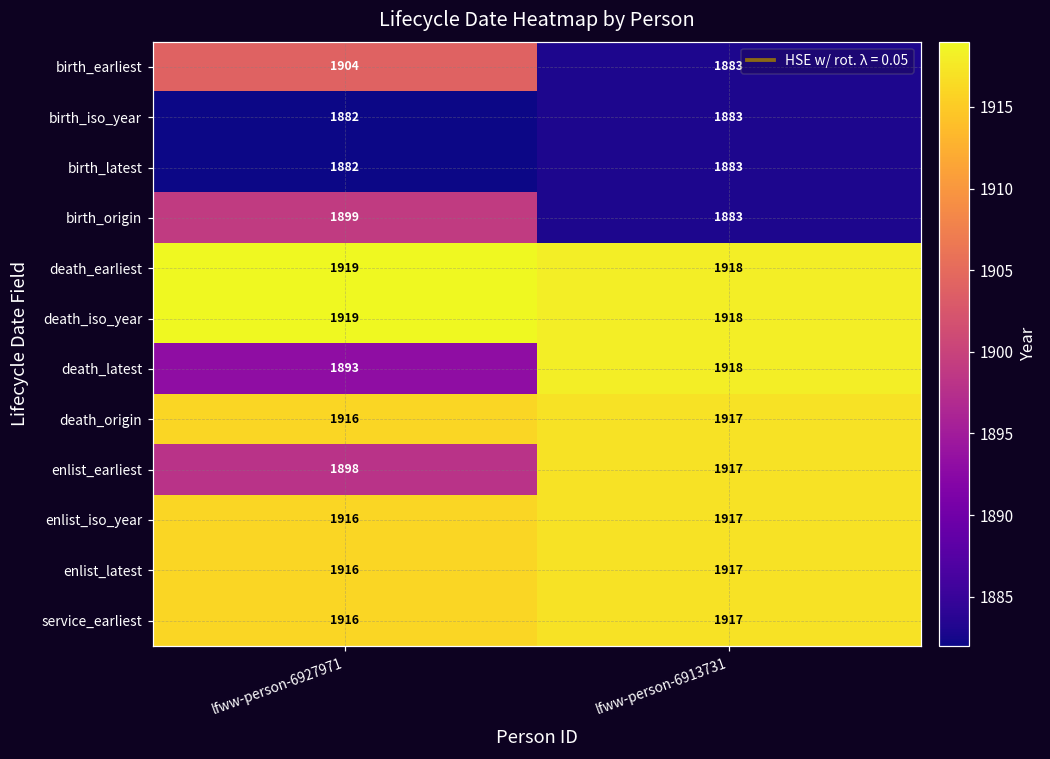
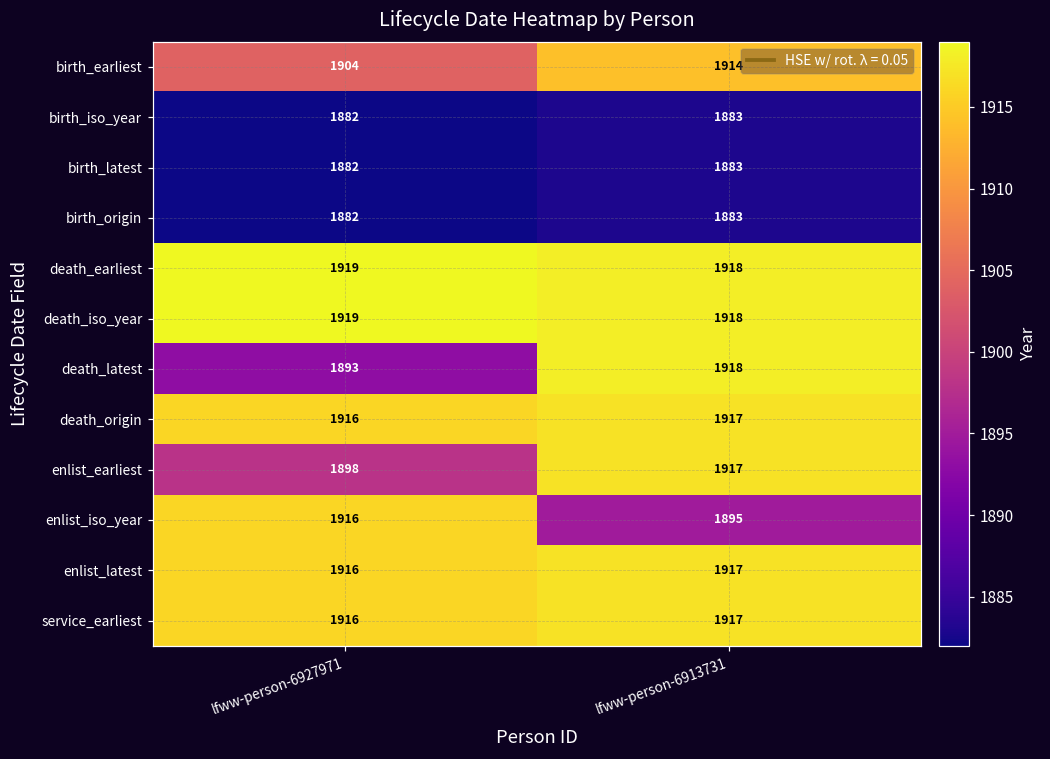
birth_earliest, lfww-person-6913731: 1883 -> 1914
birth_origin, lfww-person-6927971: 1899 -> 1882
enlist_iso_year, lfww-person-6913731: 1917 -> 1895
